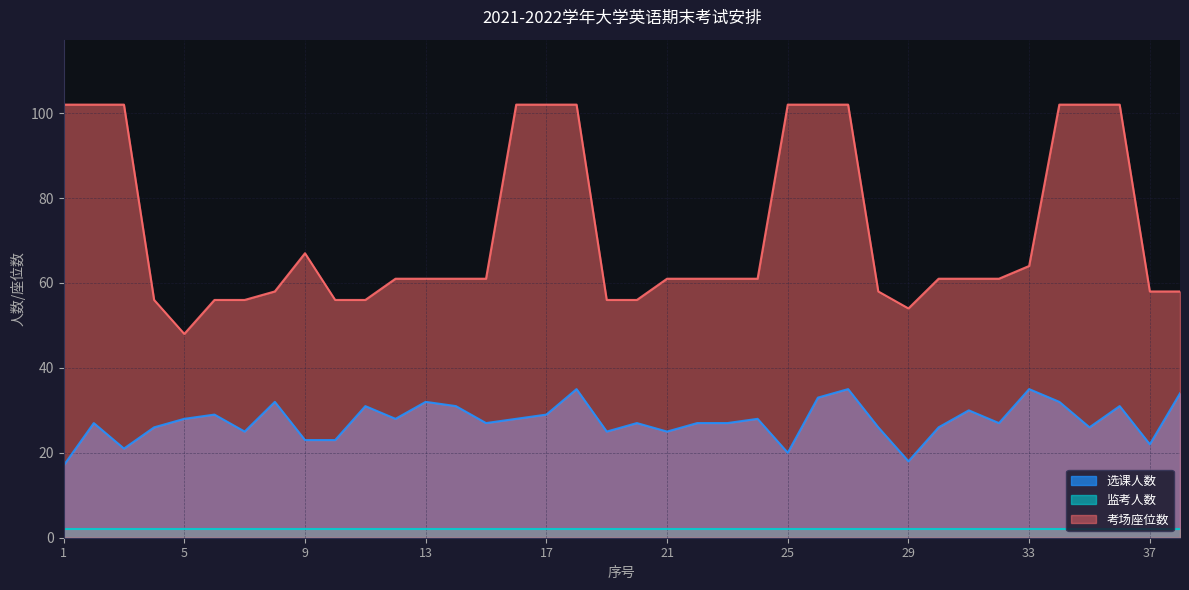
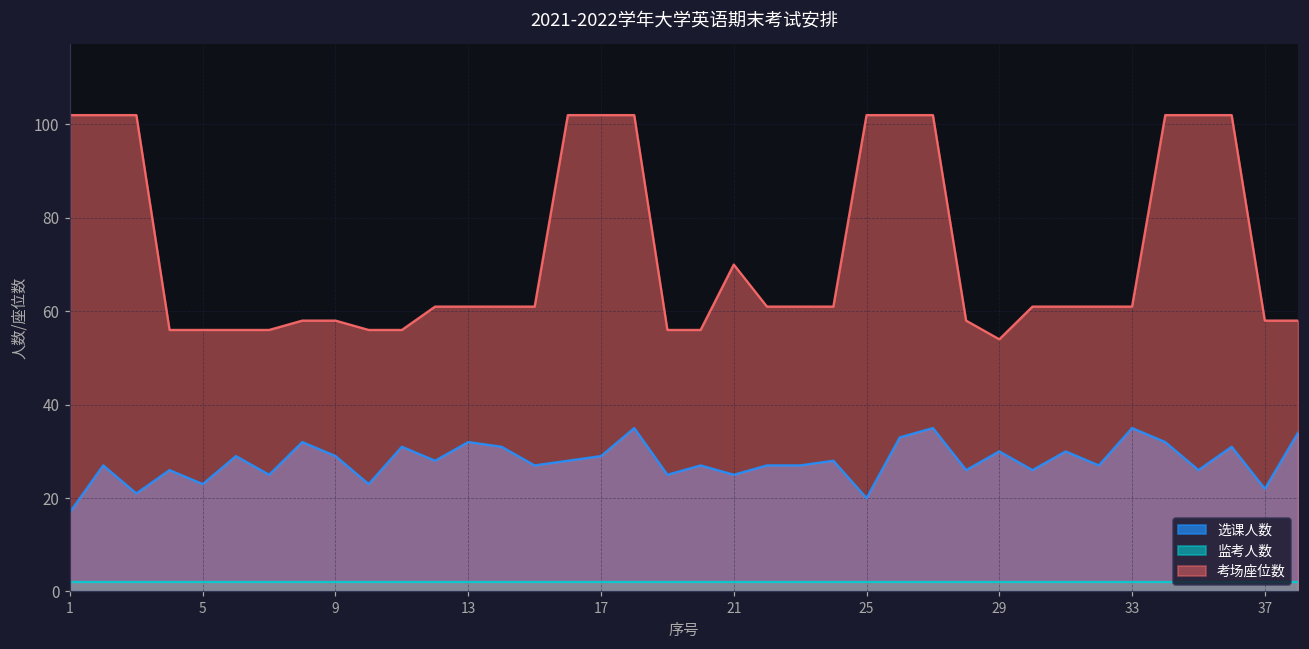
选课人数, 5: 28 -> 23
考场座位数, 5: 48 -> 56
选课人数, 9: 23 -> 29
考场座位数, 9: 67 -> 58
考场座位数, 21: 61 -> 70
选课人数, 29: 18 -> 30
考场座位数, 33: 64 -> 61
